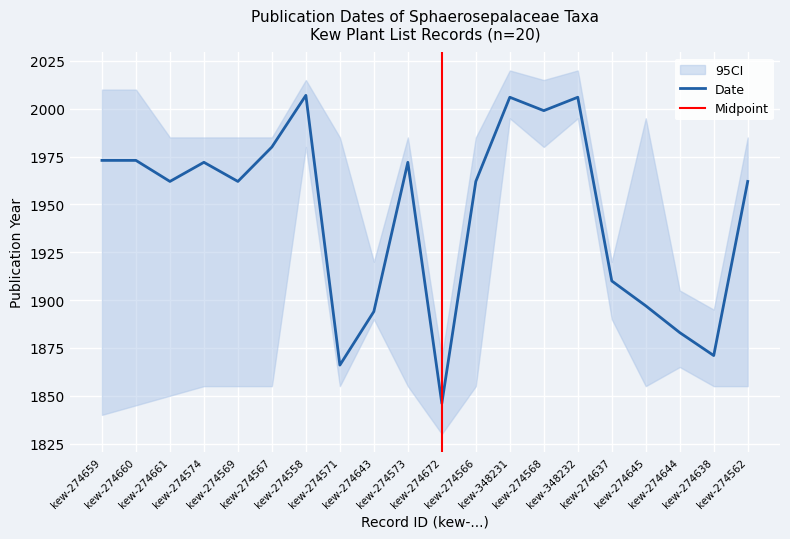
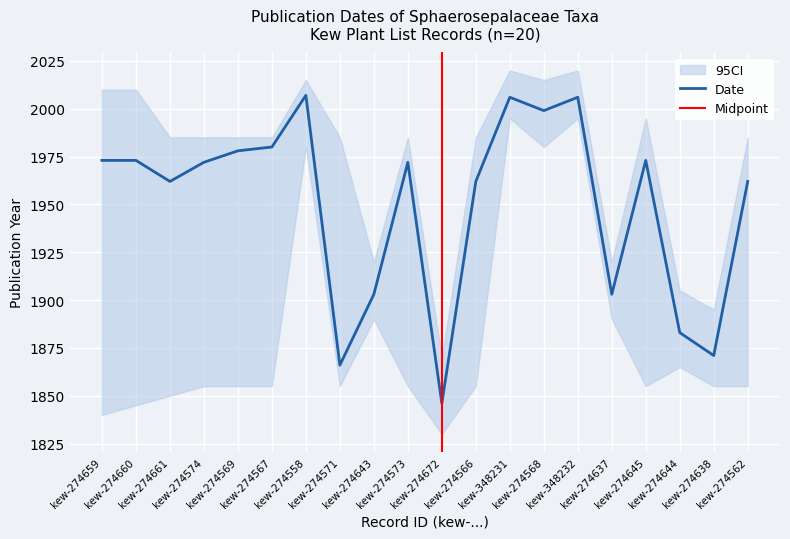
Date, kew-274569: 1962 -> 1978
Date, kew-274643: 1894 -> 1903
Date, kew-274637: 1910 -> 1903
Date, kew-274645: 1897 -> 1973
